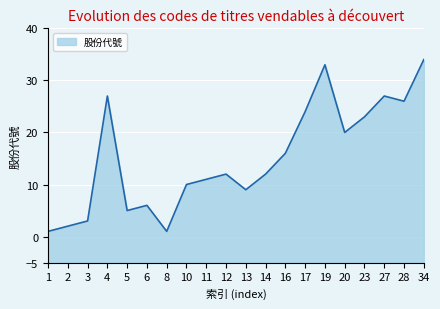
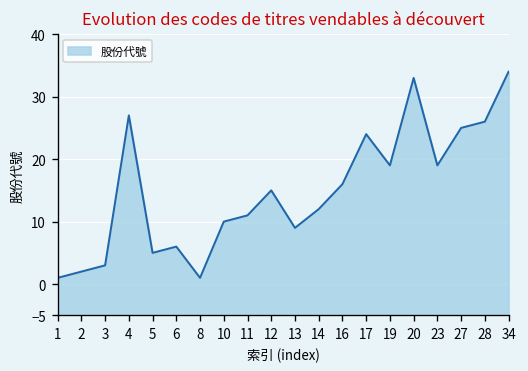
12: 12 -> 15
19: 33 -> 19
20: 20 -> 33
23: 23 -> 19
27: 27 -> 25
